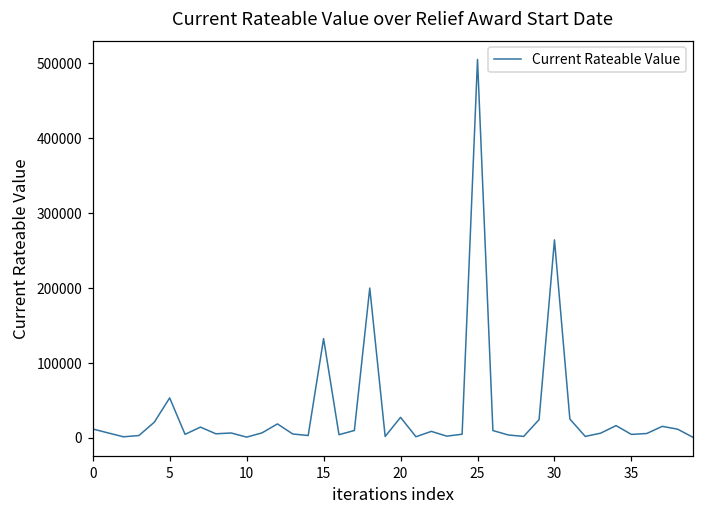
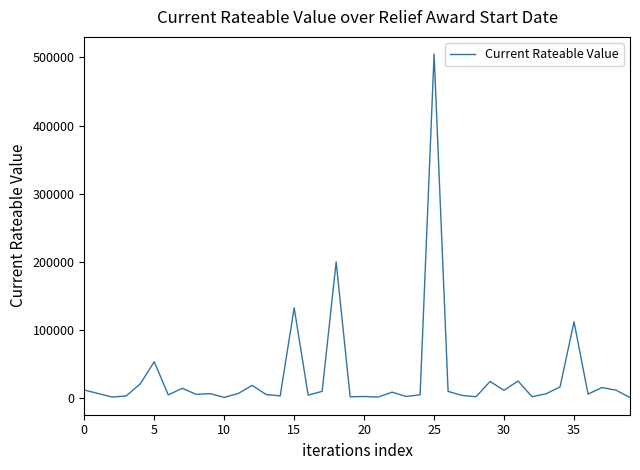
20: 30000 -> 0
30: 260000 -> 10000
35: 0 -> 110000
